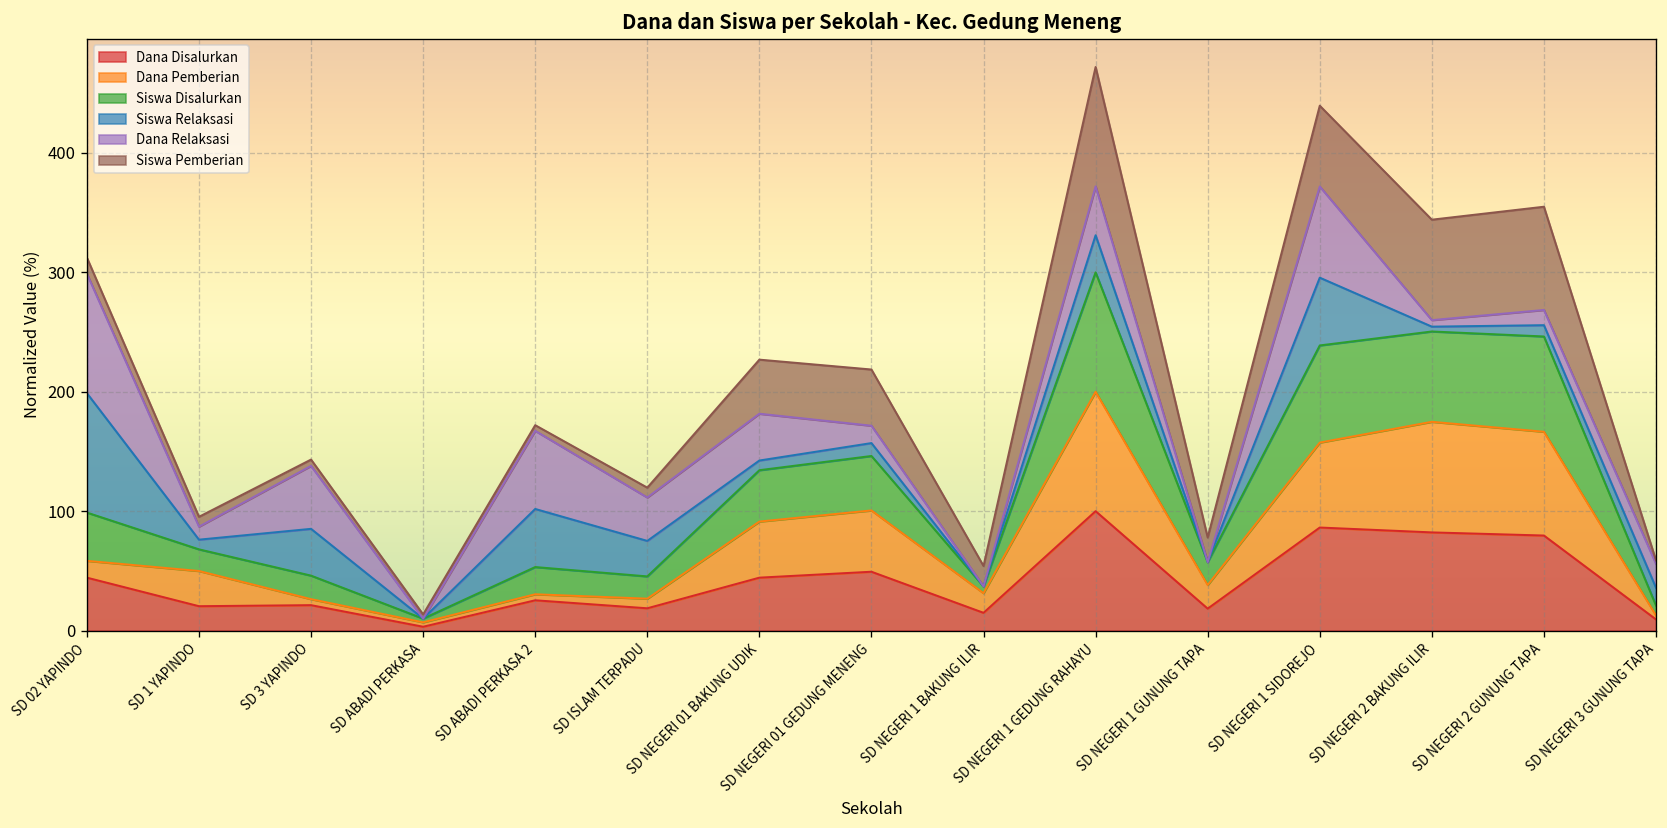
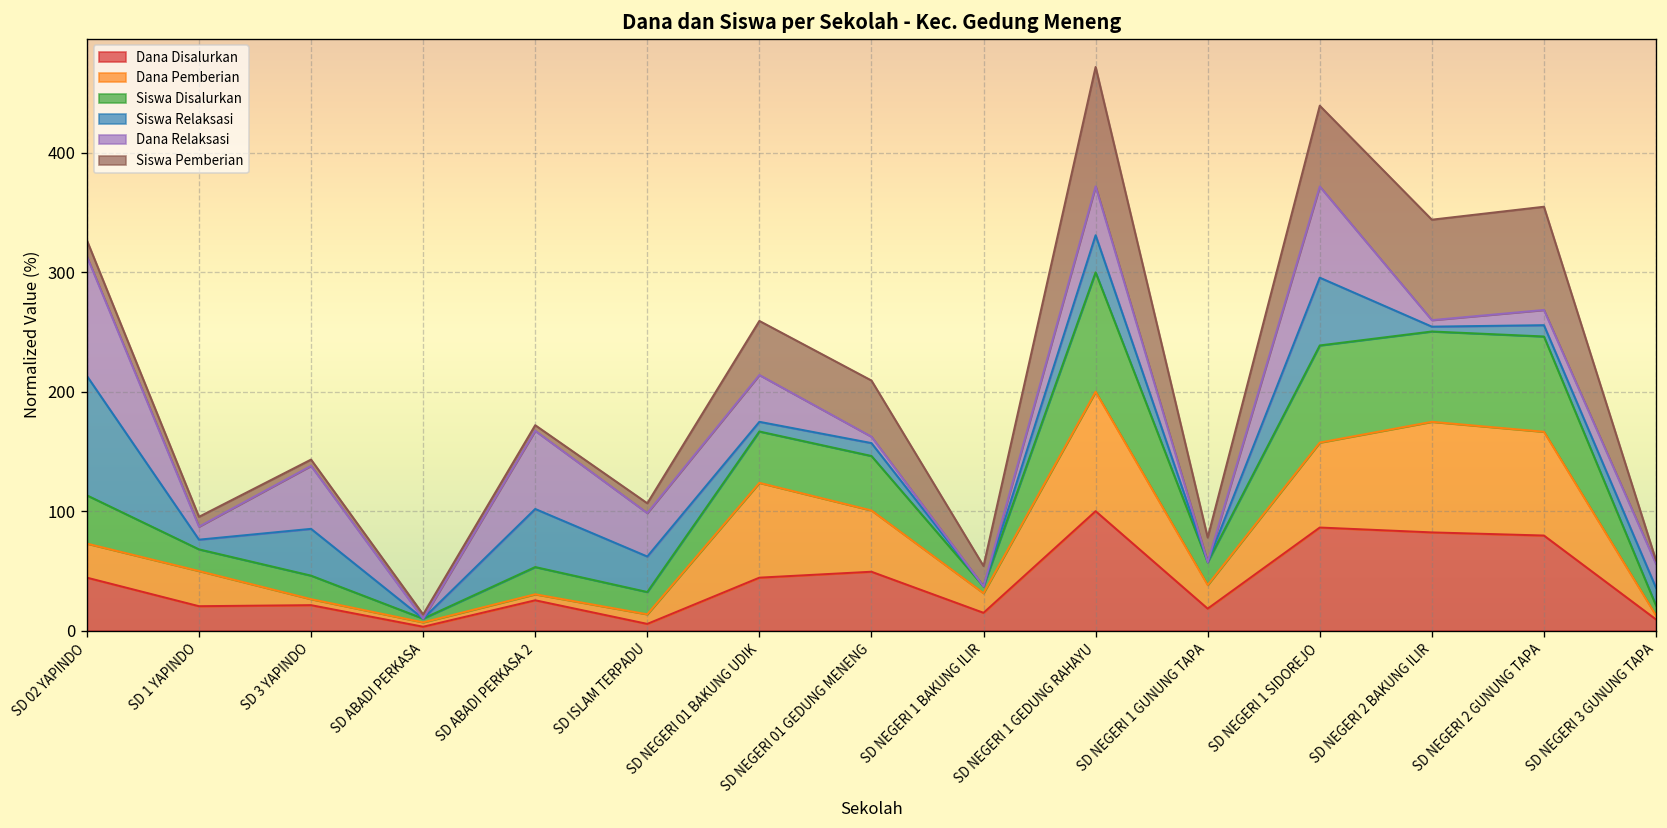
Dana Pemberian, SD 02 YAPINDO: 10 -> 30
Dana Disalurkan, SD ISLAM TERPADU: 20 -> 10
Dana Pemberian, SD NEGERI 01 BAKUNG UDIK: 50 -> 80
Dana Relaksasi, SD NEGERI 01 GEDUNG MENENG: 15 -> 5
